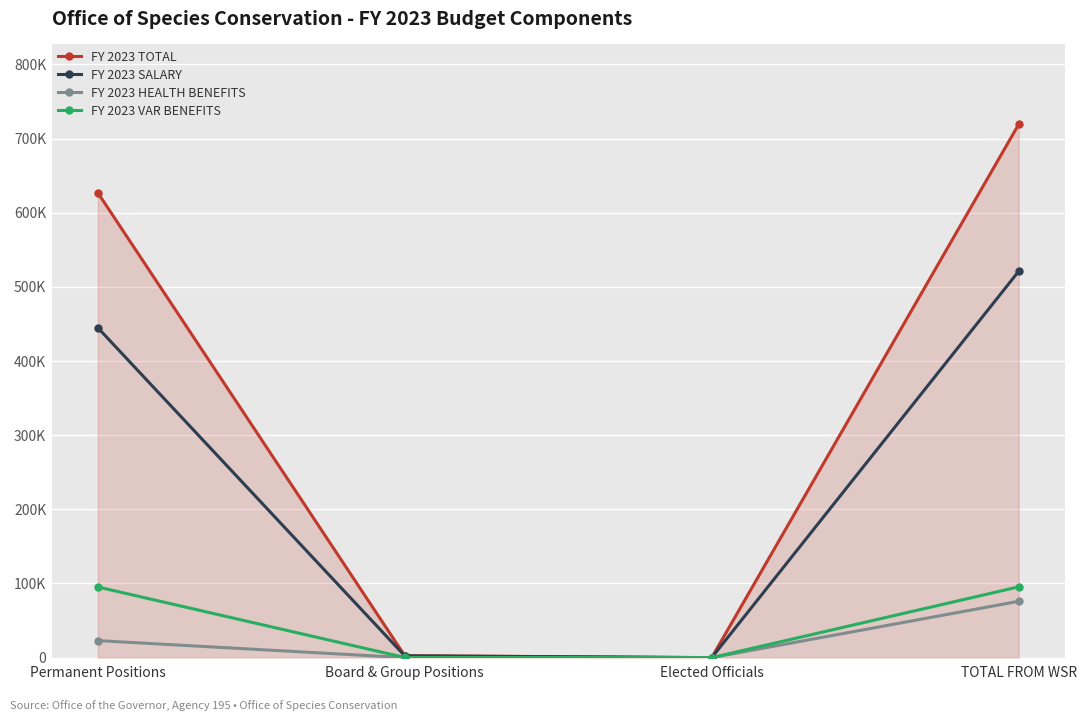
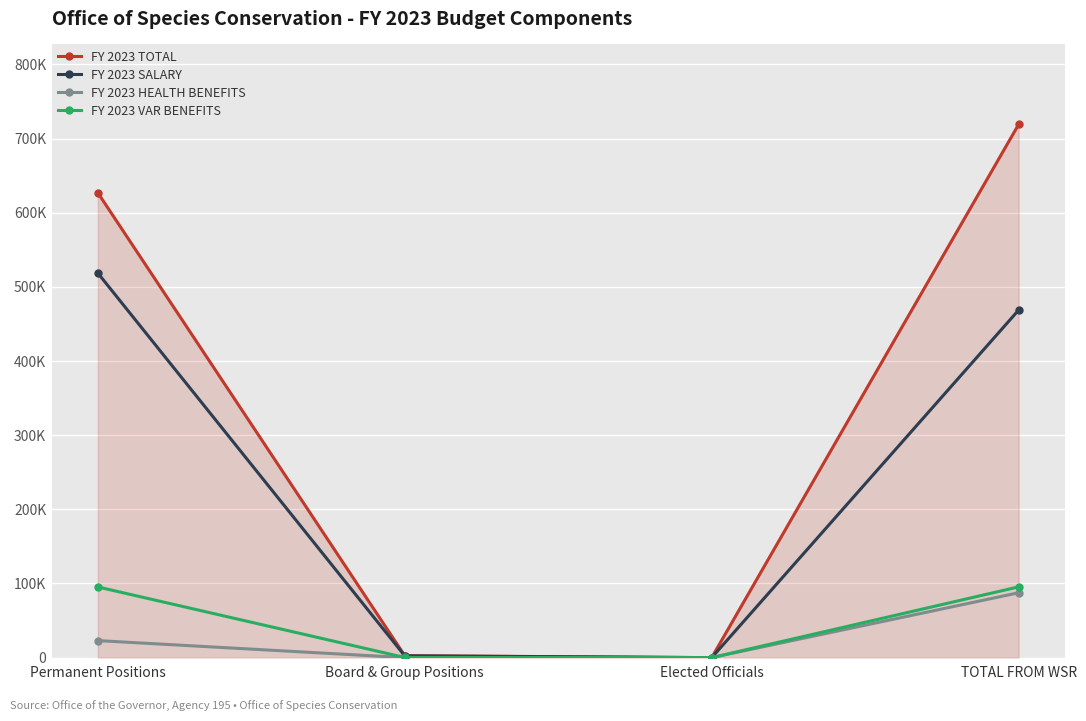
FY 2023 SALARY, Permanent Positions: 440000 -> 520000
FY 2023 SALARY, TOTAL FROM WSR: 520000 -> 470000
FY 2023 HEALTH BENEFITS, TOTAL FROM WSR: 80000 -> 90000
